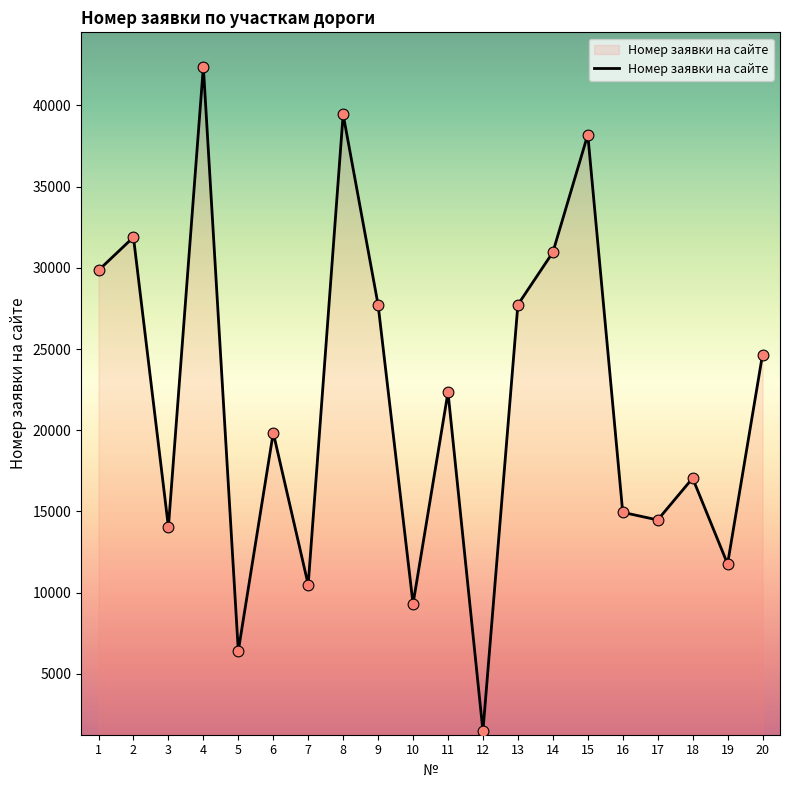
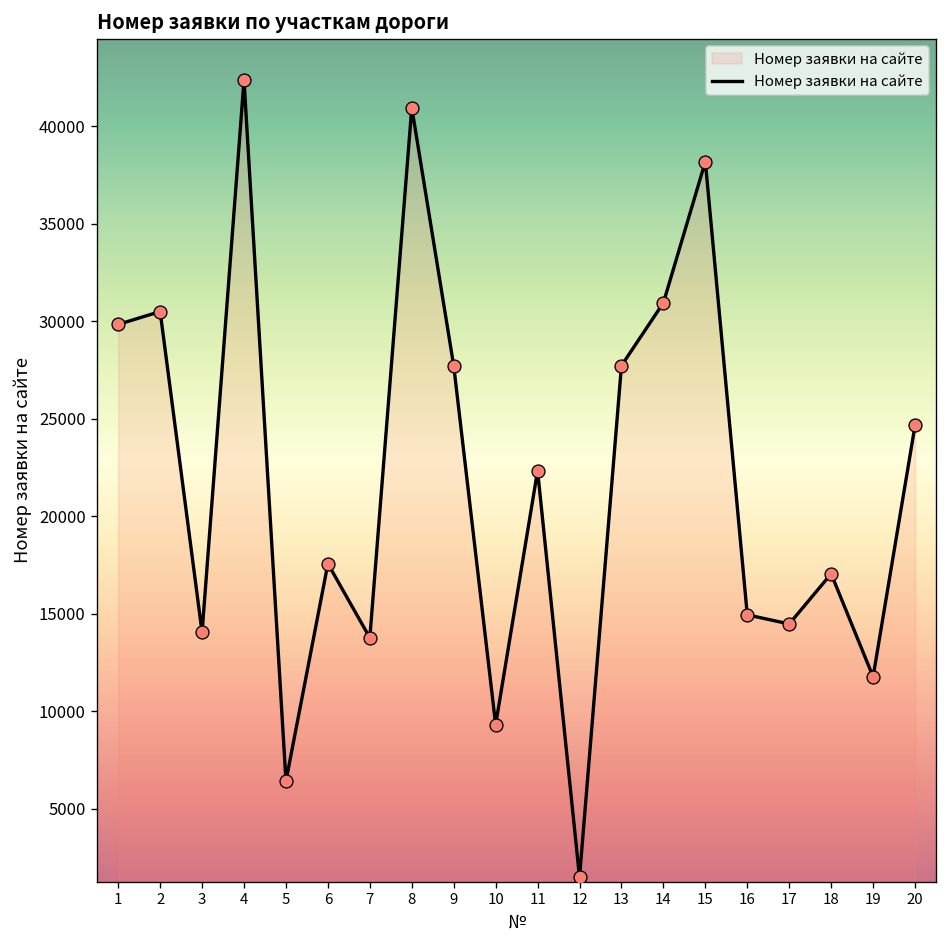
2: 31900 -> 30500
6: 19800 -> 17600
7: 10500 -> 13800
8: 39400 -> 41000
